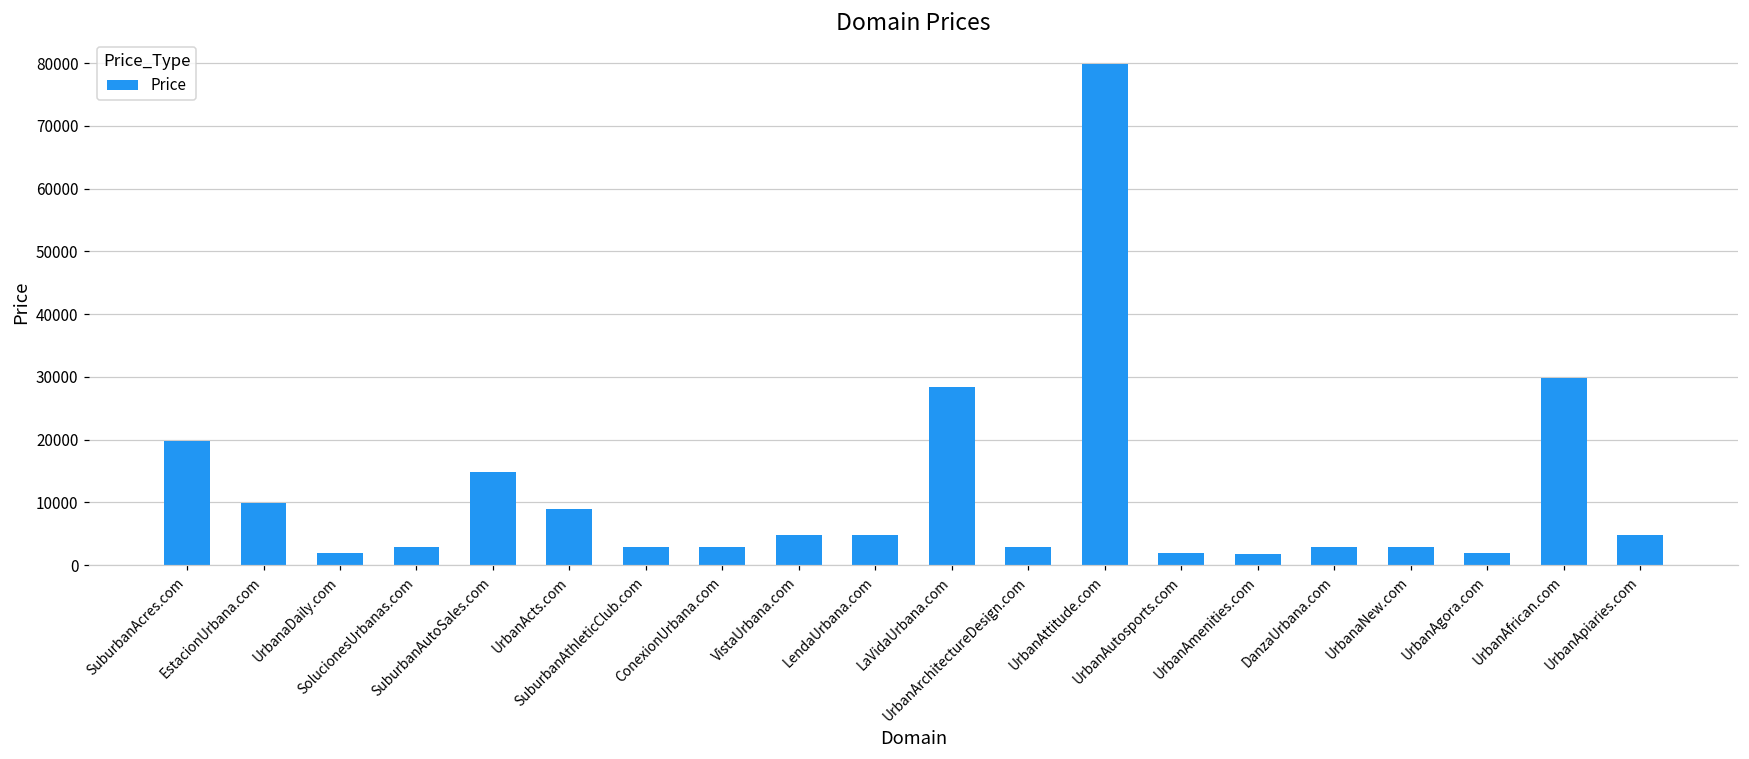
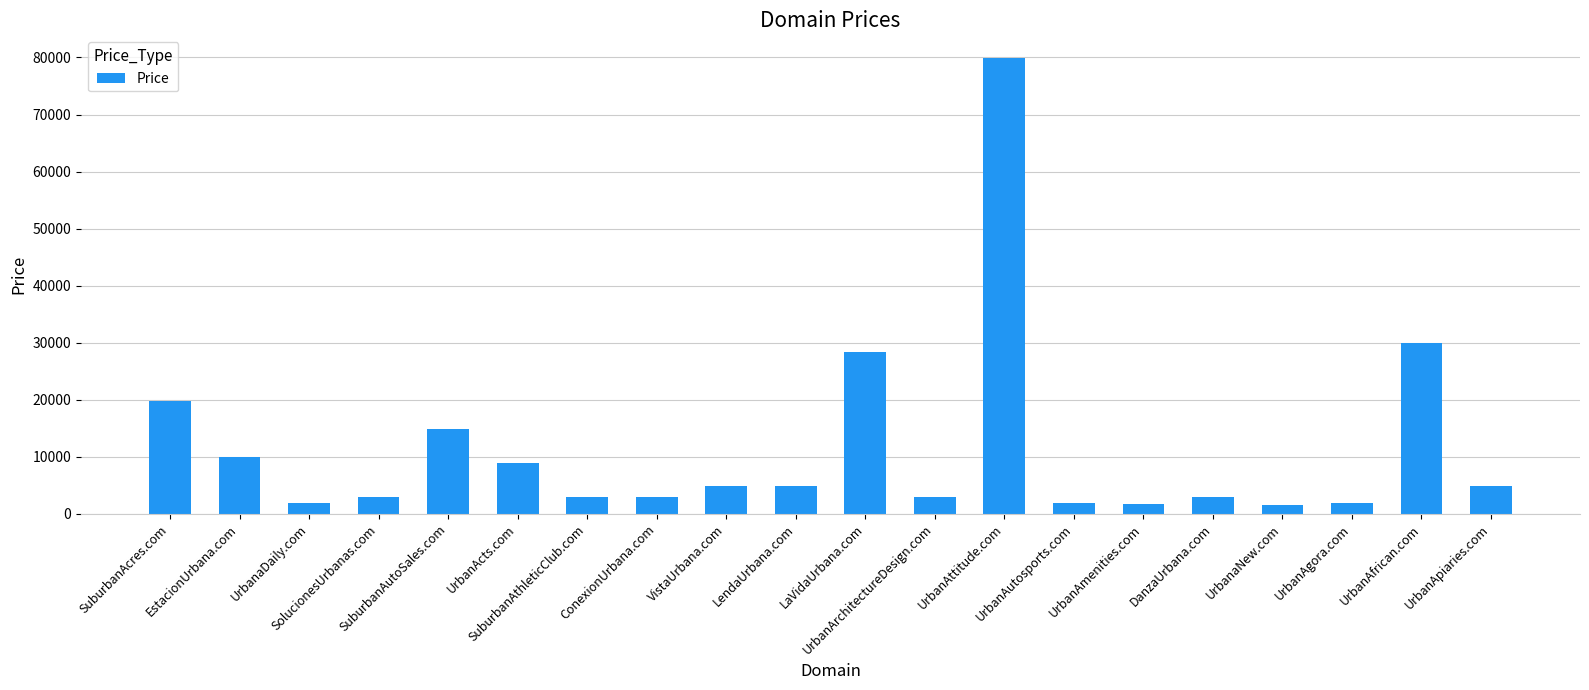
UrbanaNew.com: 3000 -> 1000
